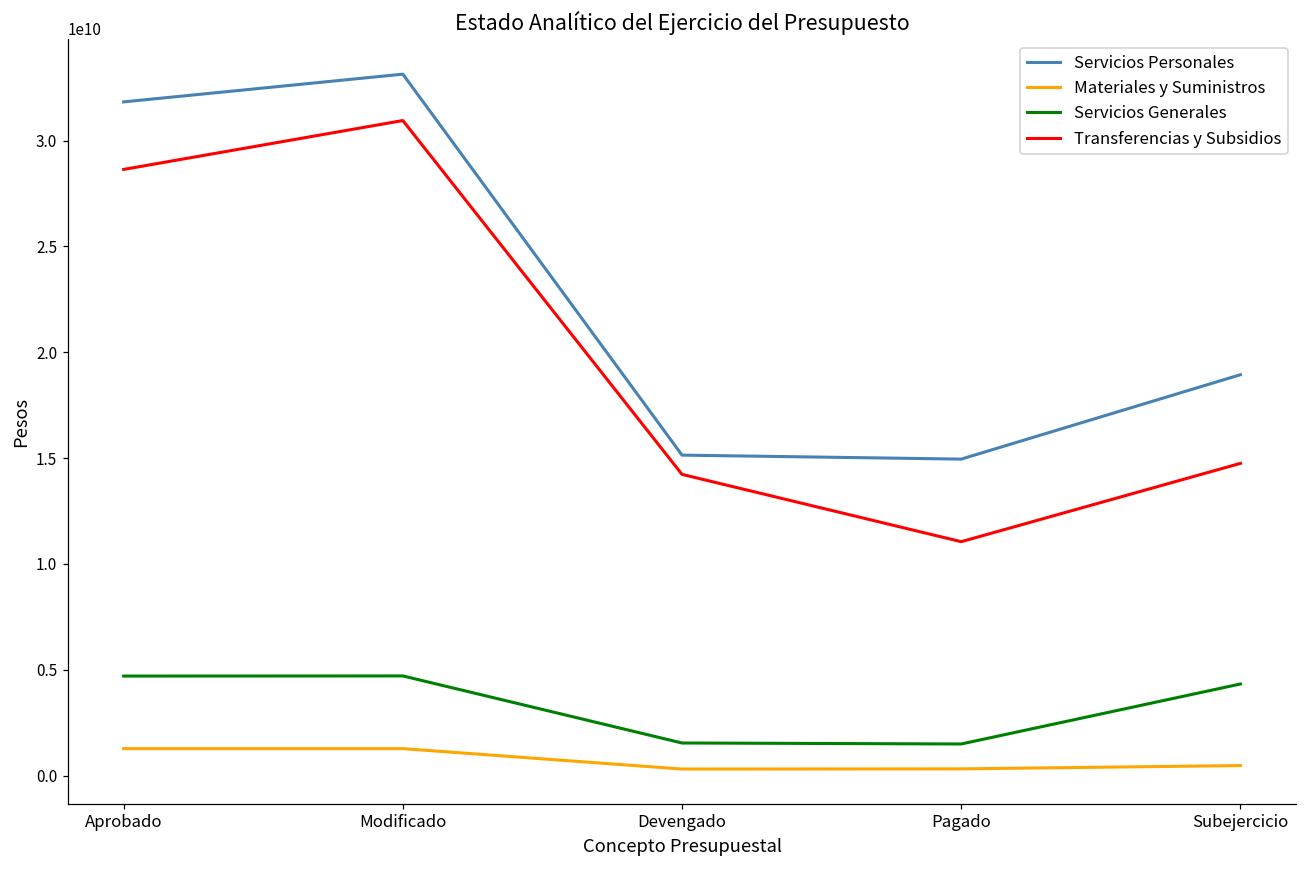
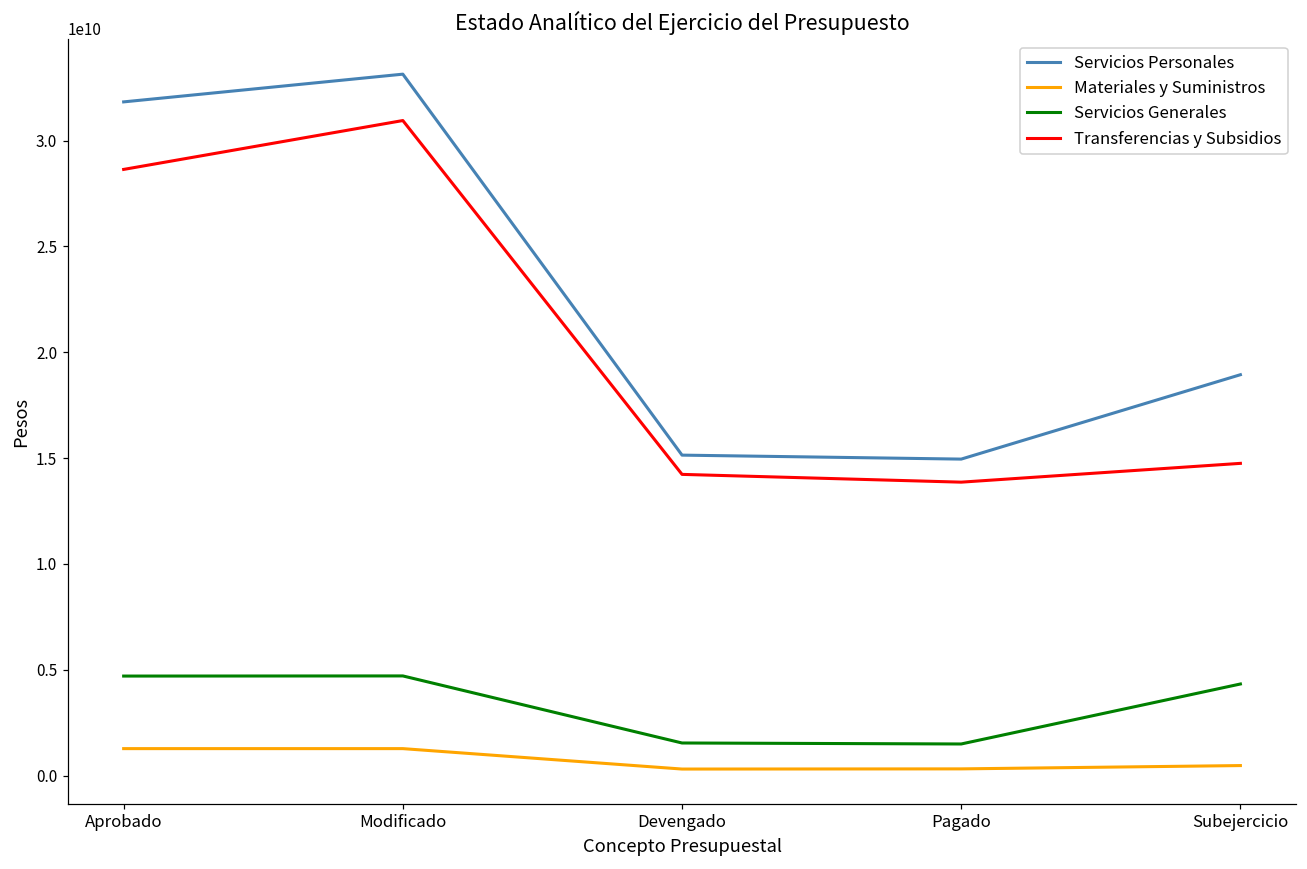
Transferencias y Subsidios, Pagado: 11100000000 -> 13900000000
